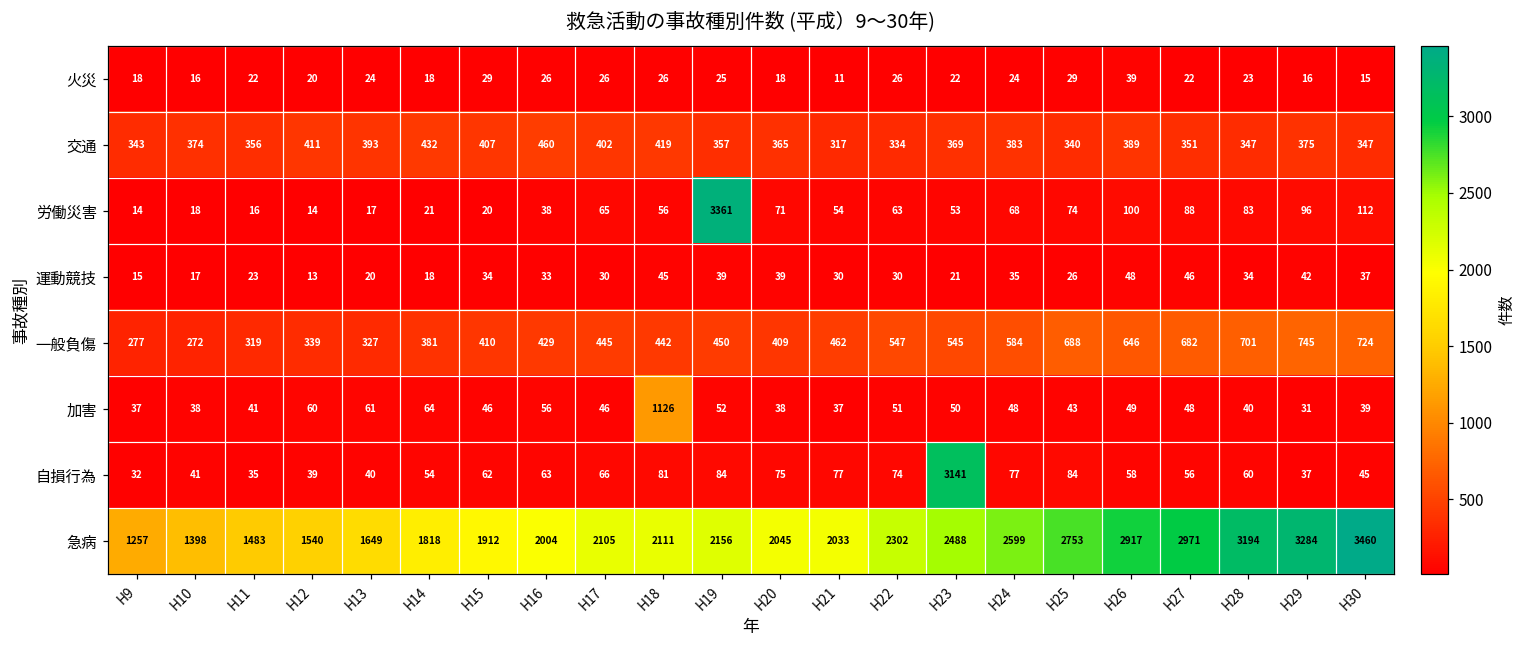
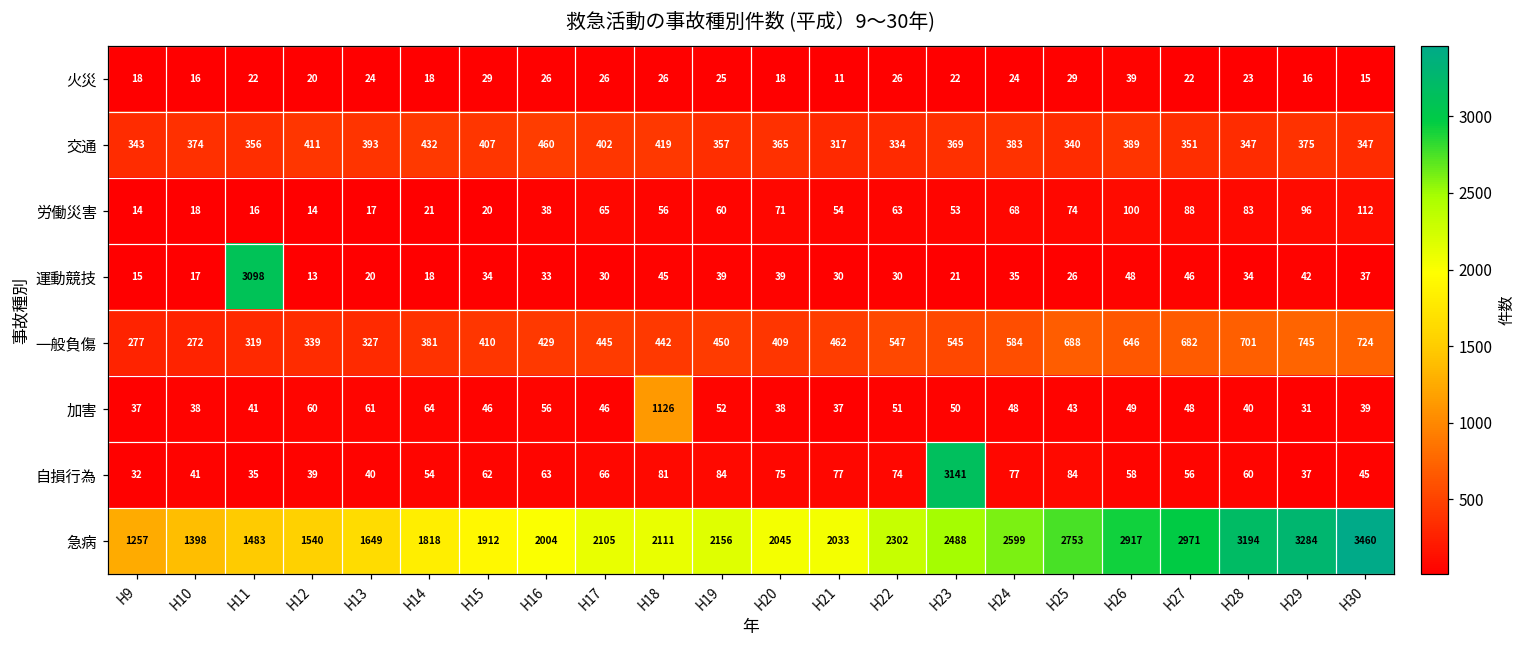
労働災害, H19: 3361 -> 60
運動競技, H11: 23 -> 3098
